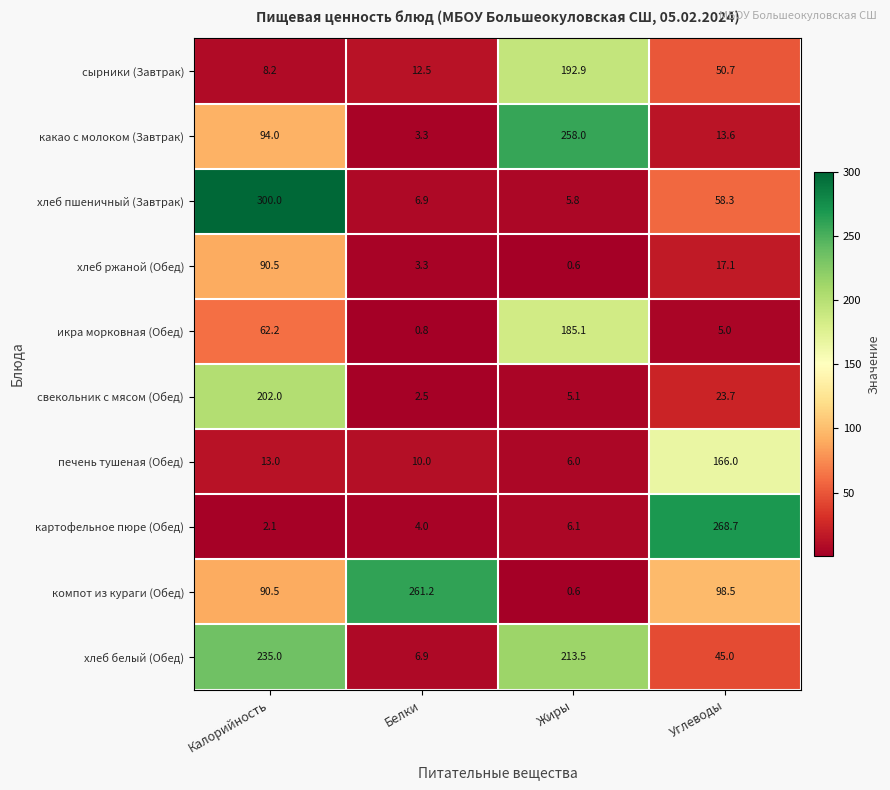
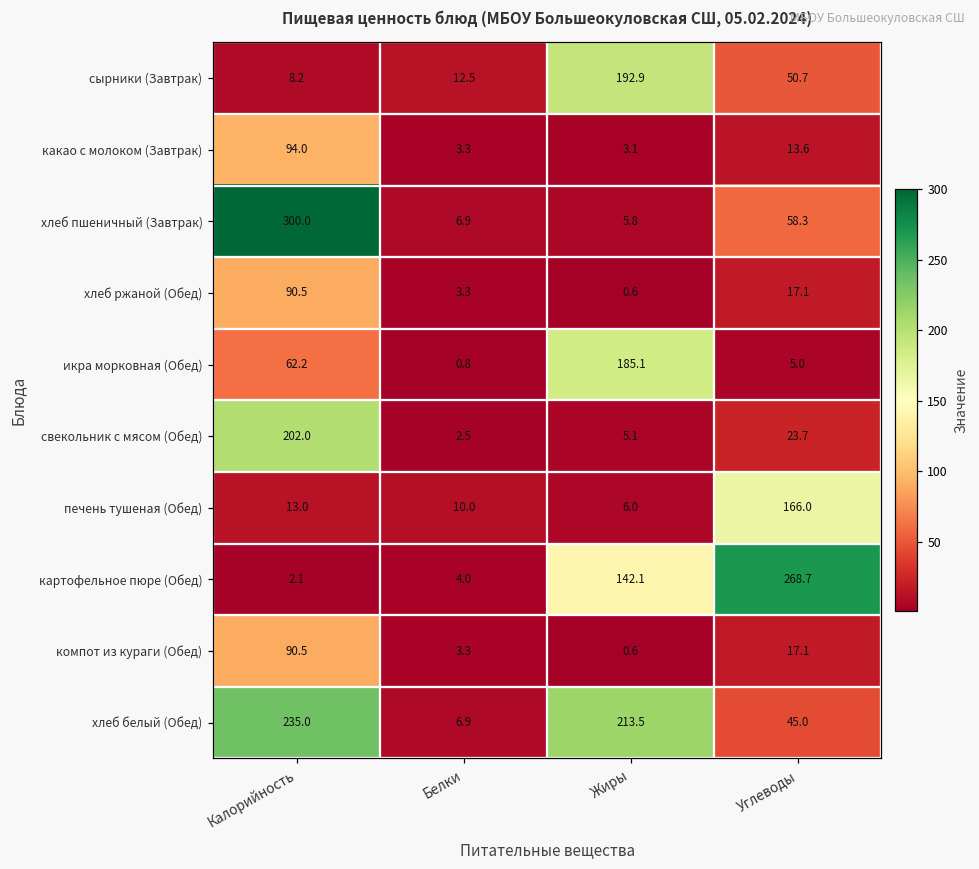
какао с молоком (Завтрак), Жиры: 258.0 -> 3.1
картофельное пюре (Обед), Жиры: 6.1 -> 142.1
компот из кураги (Обед), Белки: 261.2 -> 3.3
компот из кураги (Обед), Углеводы: 98.5 -> 17.1
